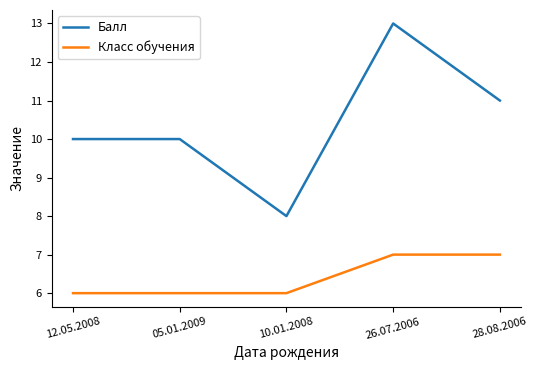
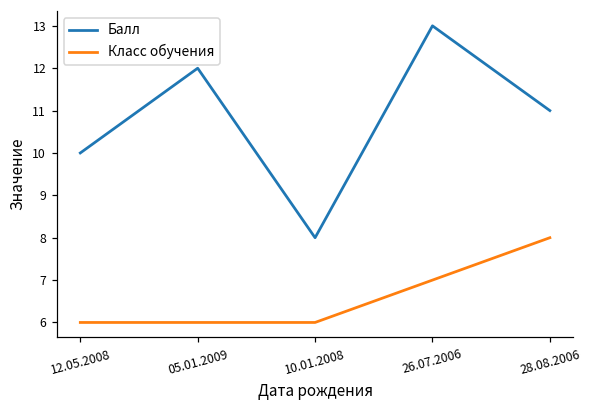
Балл, 05.01.2009: 10 -> 12
Класс обучения, 28.08.2006: 7 -> 8
